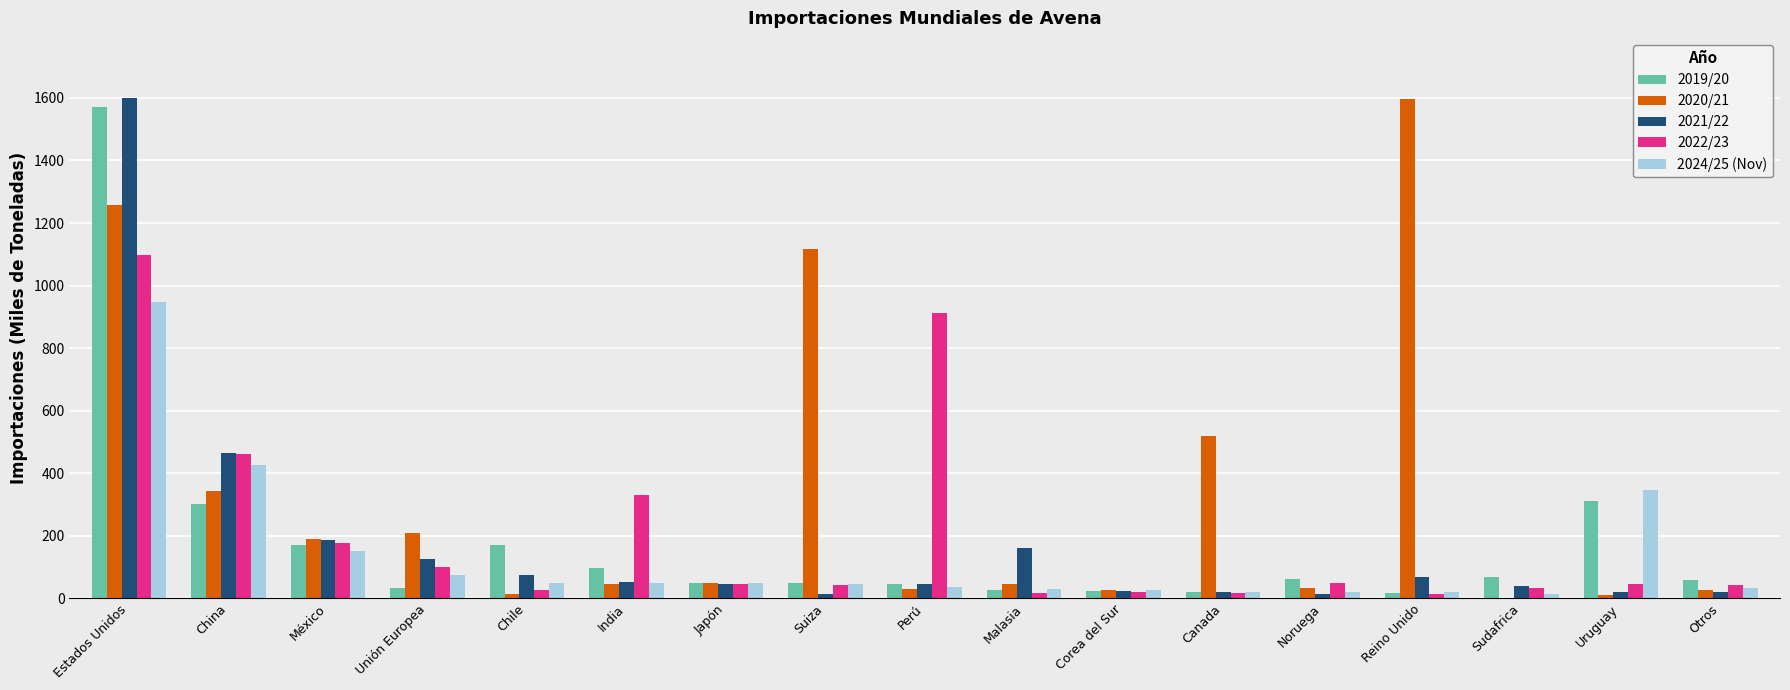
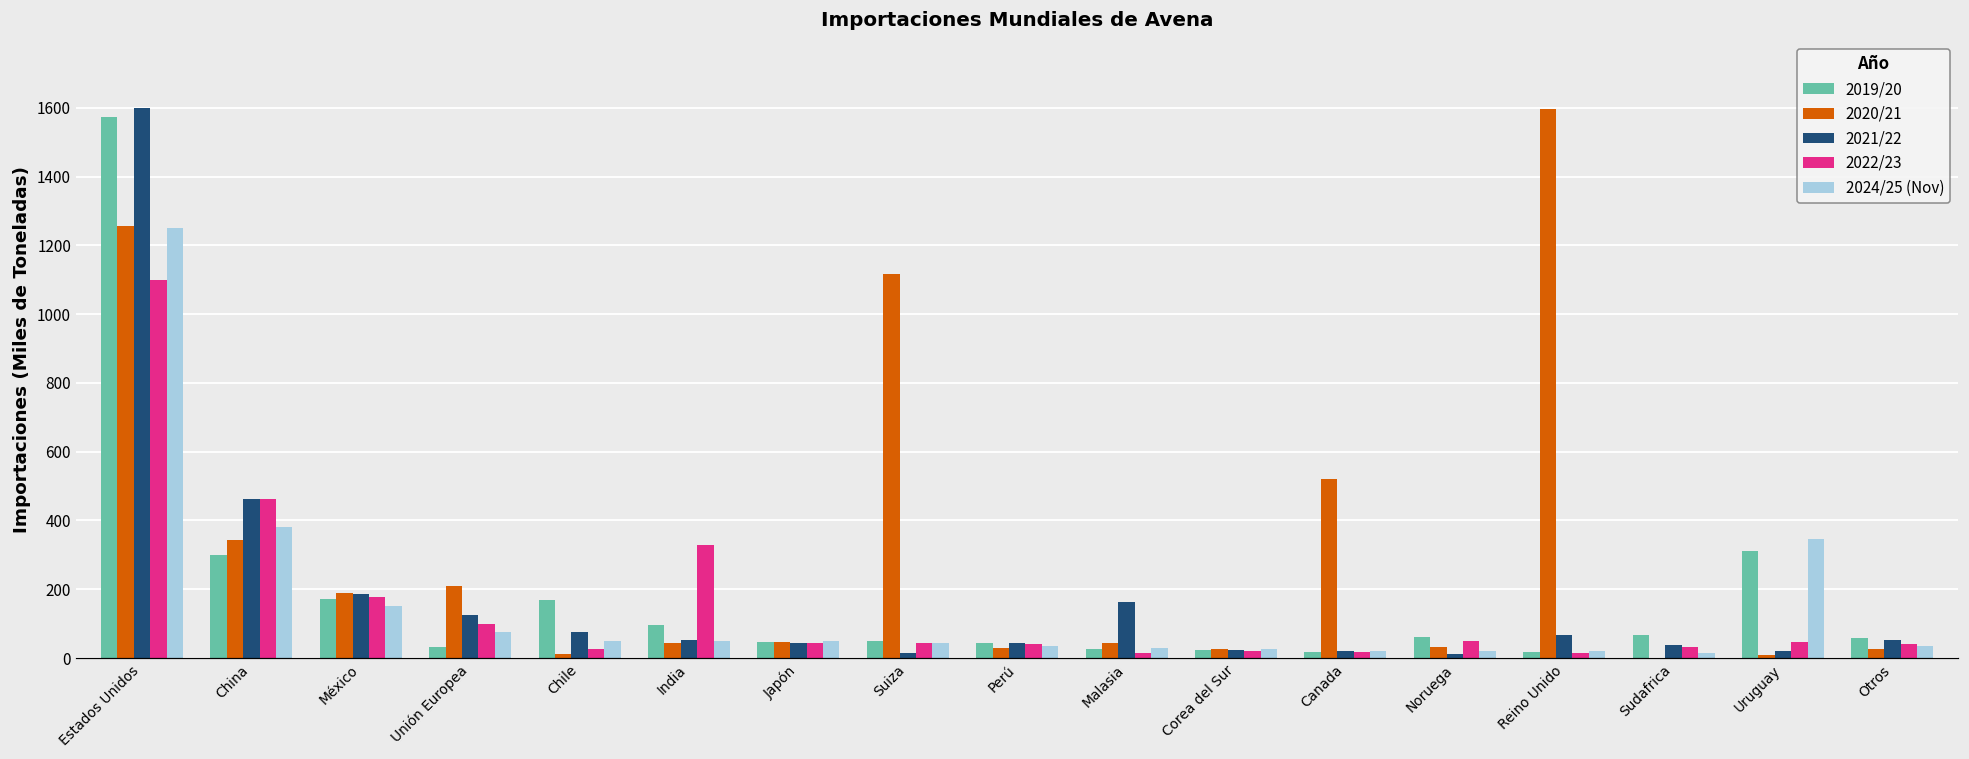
2024/25 (Nov), Estados Unidos: 950 -> 1250
2024/25 (Nov), China: 430 -> 380
2022/23, Perú: 910 -> 40
2021/22, Otros: 20 -> 50
